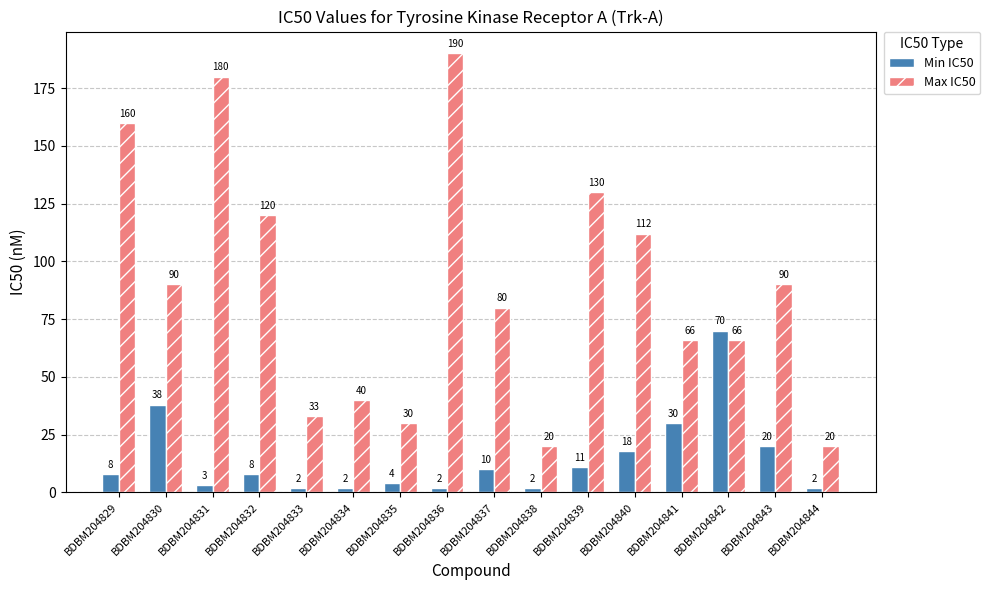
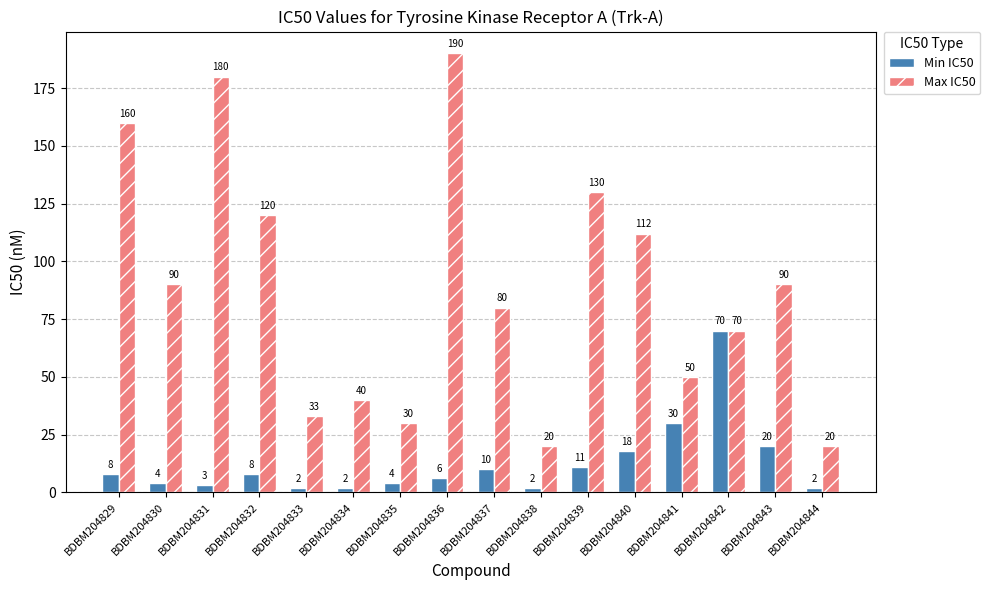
Min IC50, BDBM204830: 38 -> 4
Min IC50, BDBM204836: 2 -> 6
Max IC50, BDBM204841: 66 -> 50
Max IC50, BDBM204842: 66 -> 70
